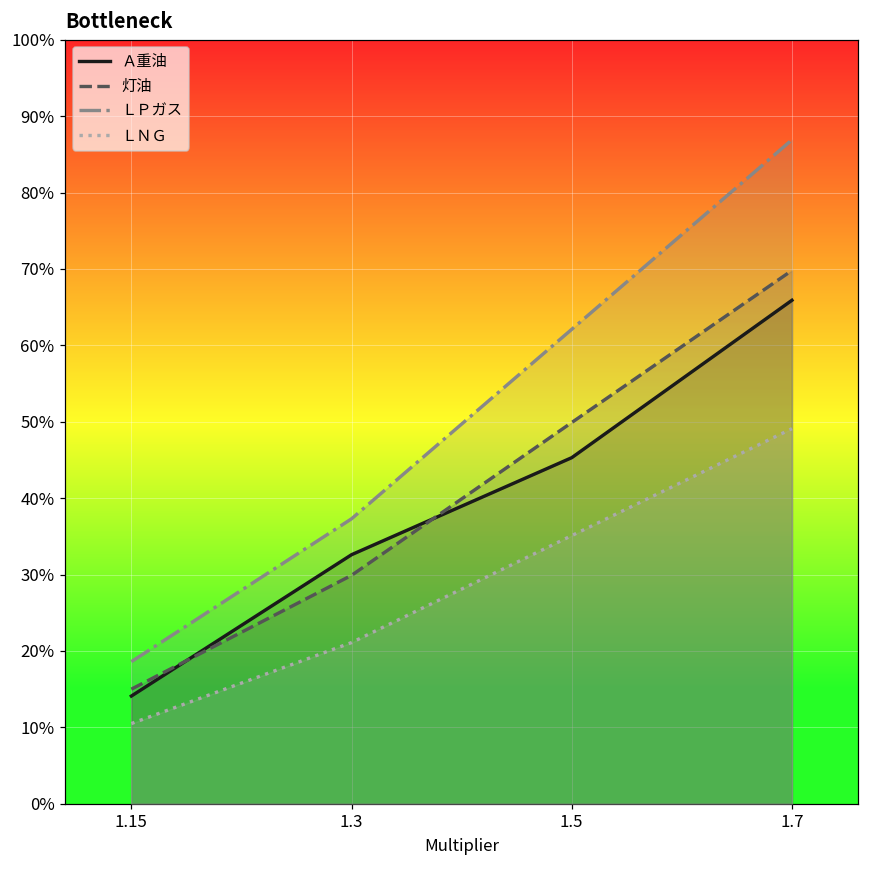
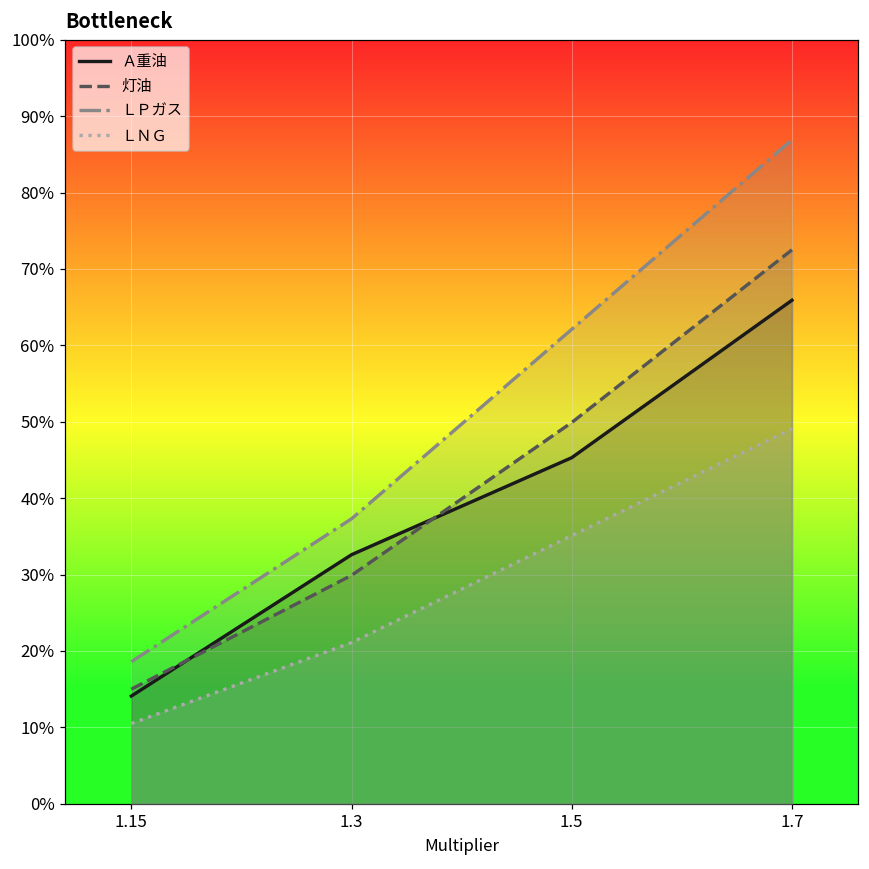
灯油, 1.7: 70% -> 73%
